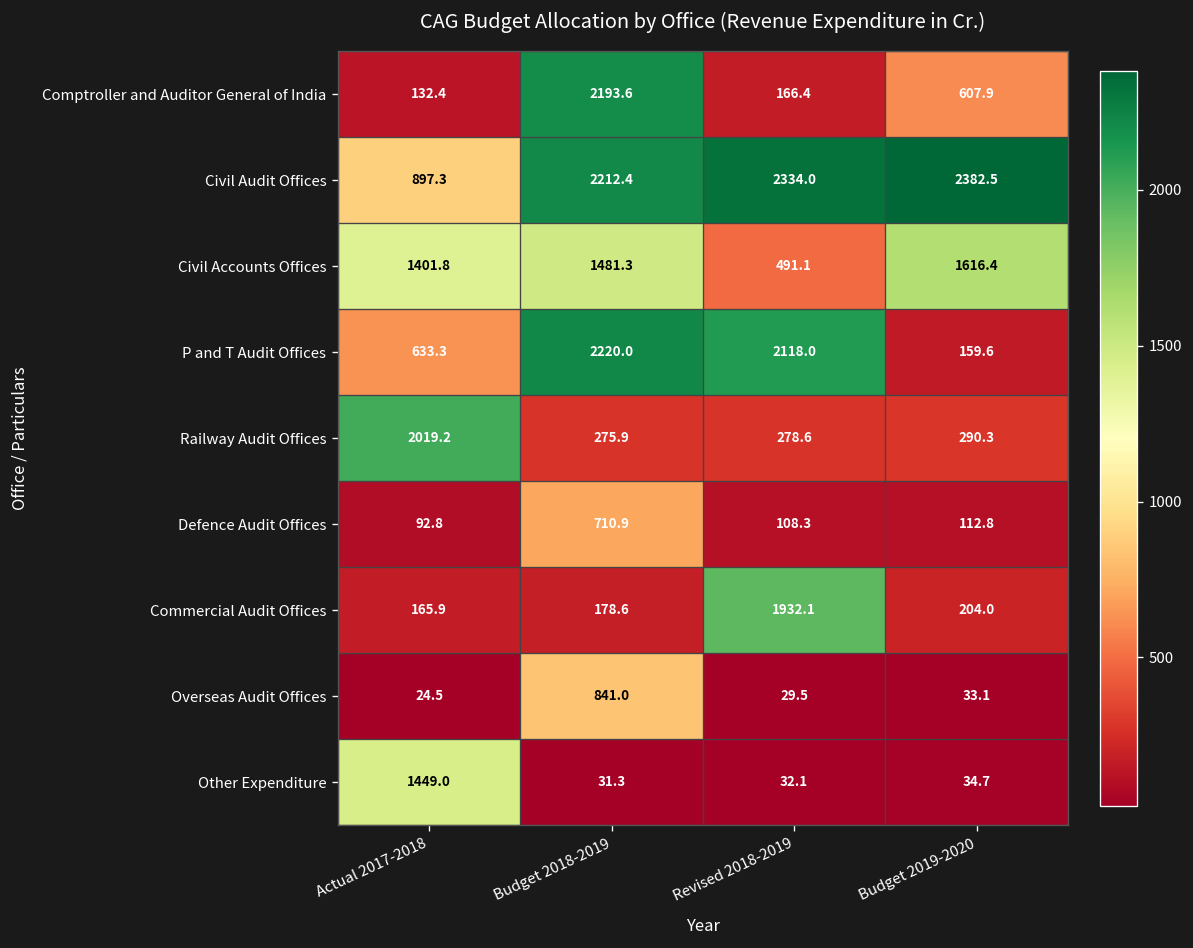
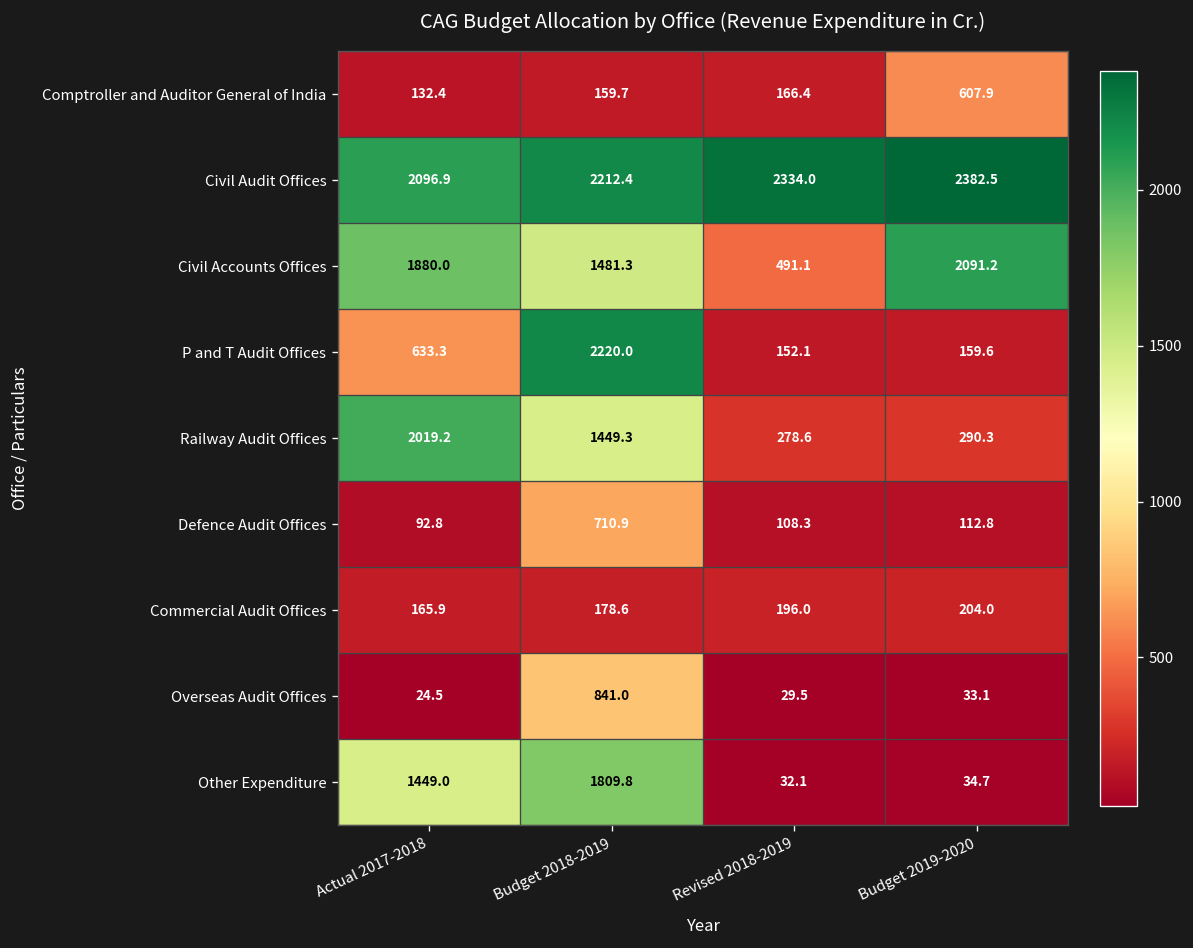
Comptroller and Auditor General of India, Budget 2018-2019: 2193.6 -> 159.7
Civil Audit Offices, Actual 2017-2018: 897.3 -> 2096.9
Civil Accounts Offices, Actual 2017-2018: 1401.8 -> 1880.0
Civil Accounts Offices, Budget 2019-2020: 1616.4 -> 2091.2
P and T Audit Offices, Revised 2018-2019: 2118.0 -> 152.1
Railway Audit Offices, Budget 2018-2019: 275.9 -> 1449.3
Commercial Audit Offices, Revised 2018-2019: 1932.1 -> 196.0
Other Expenditure, Budget 2018-2019: 31.3 -> 1809.8
